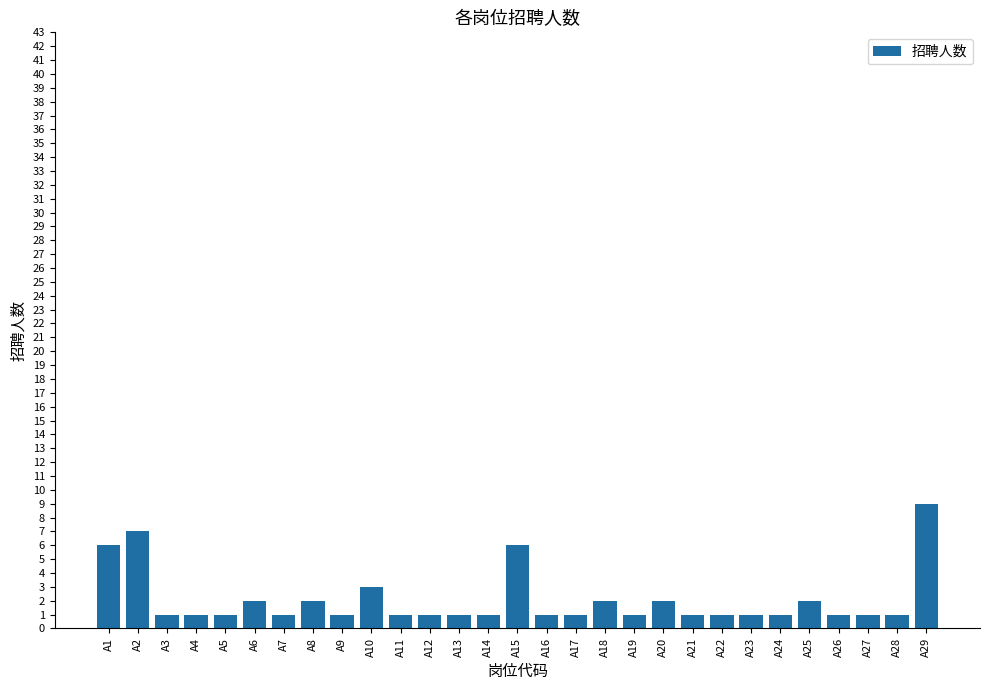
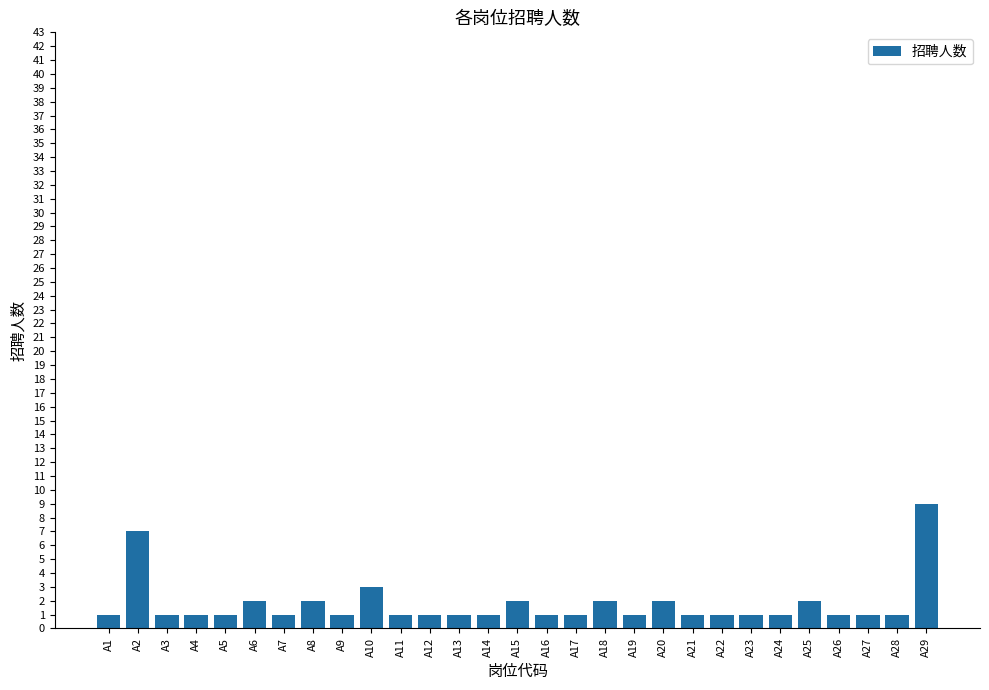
A1: 6 -> 1
A15: 6 -> 2
